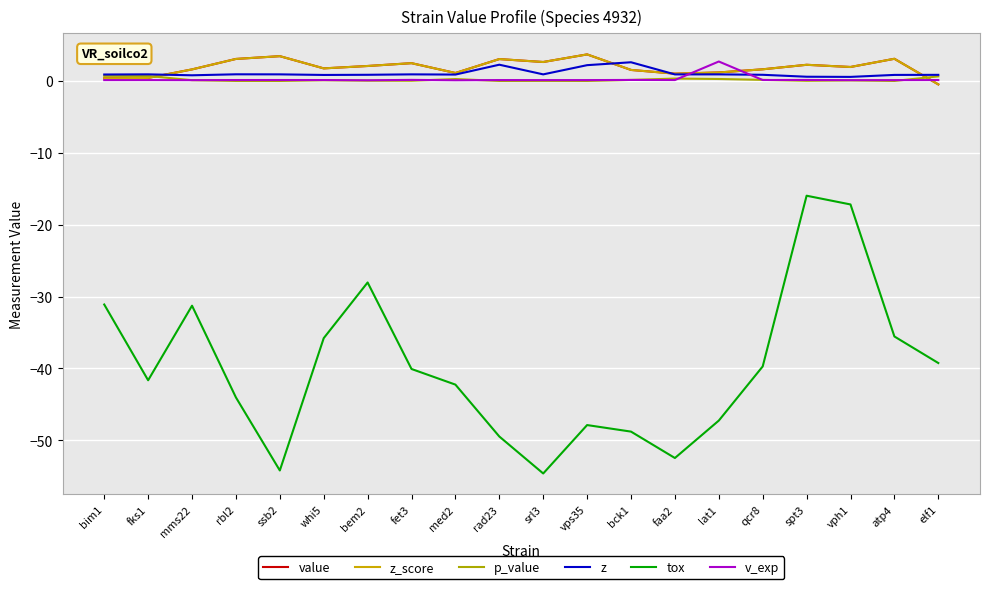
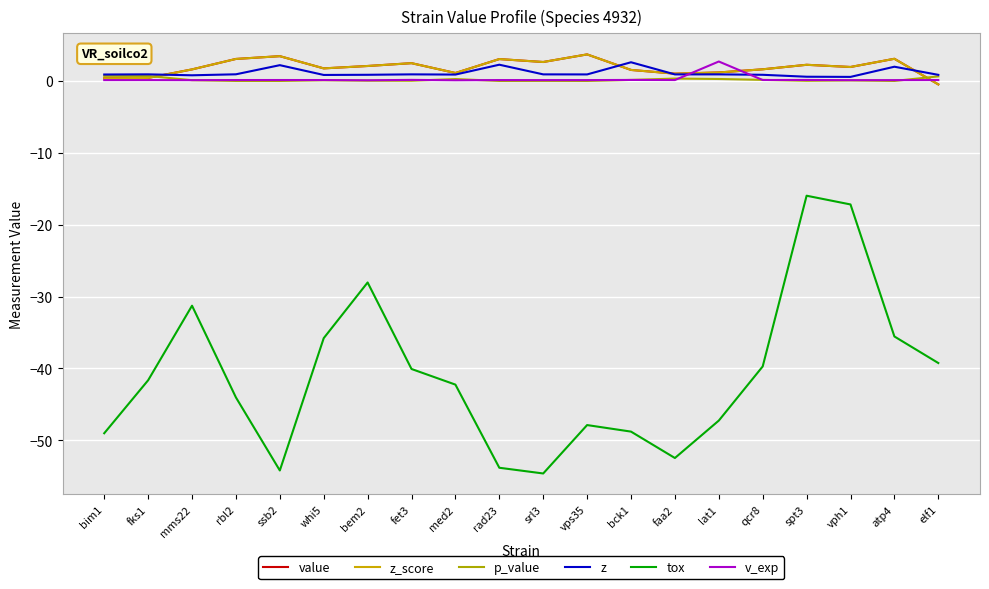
tox, bim1: -31 -> -49
z, ssb2: 1 -> 2
tox, rad23: -49 -> -54
z, vps35: 2 -> 1
z, atp4: 1 -> 2
